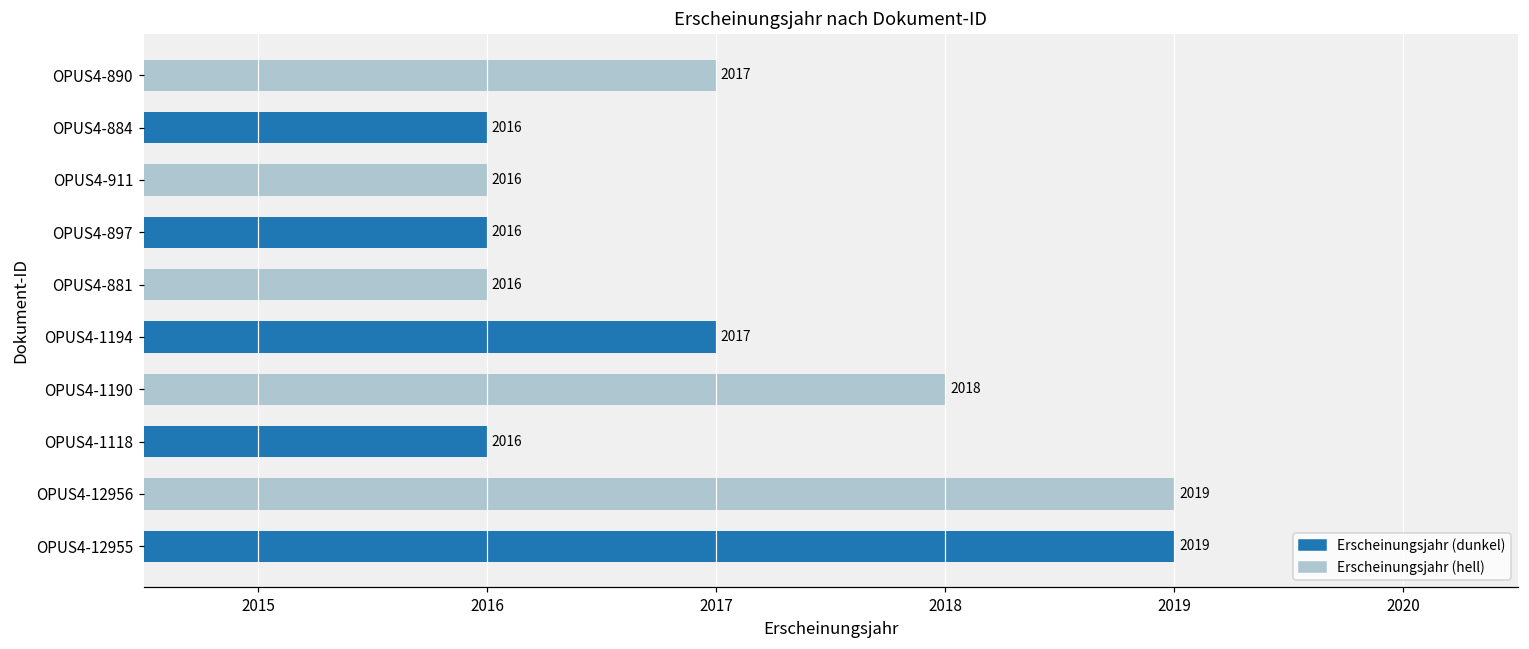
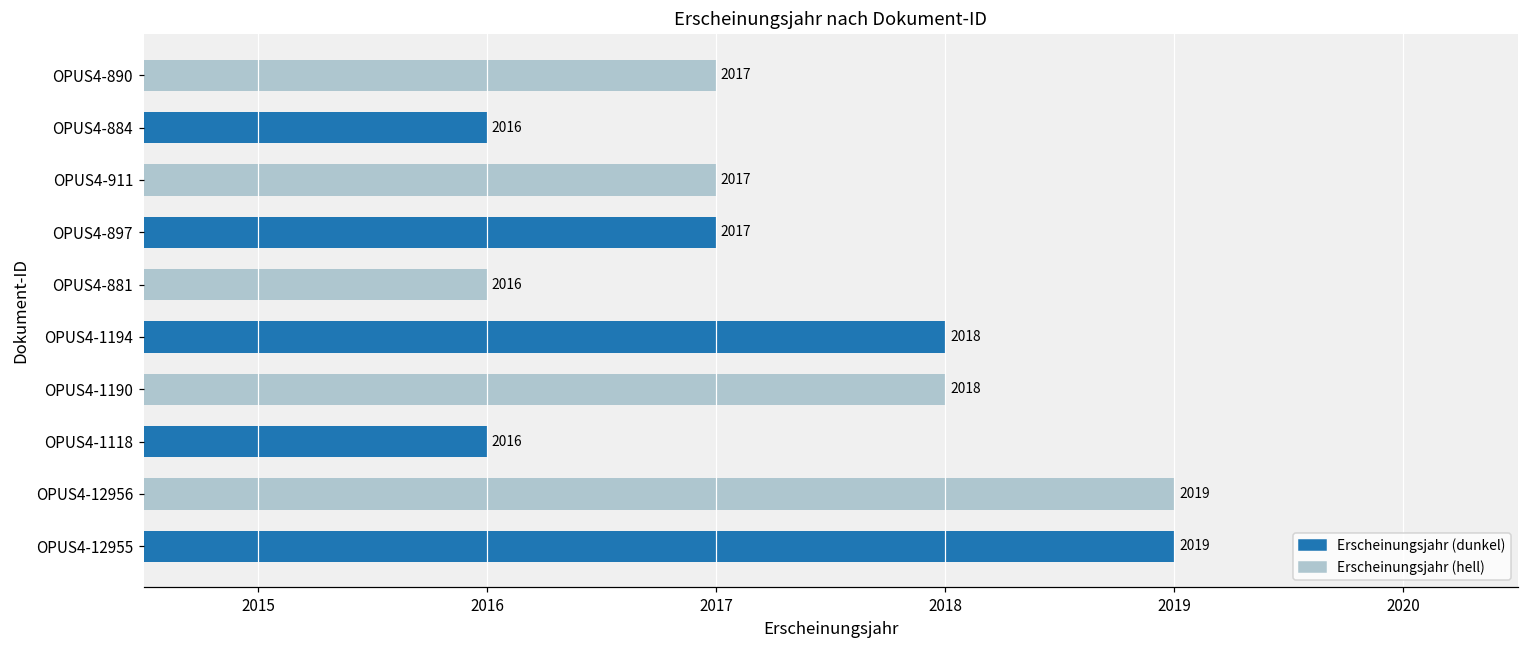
OPUS4-911: 2016 -> 2017
OPUS4-897: 2016 -> 2017
OPUS4-1194: 2017 -> 2018
